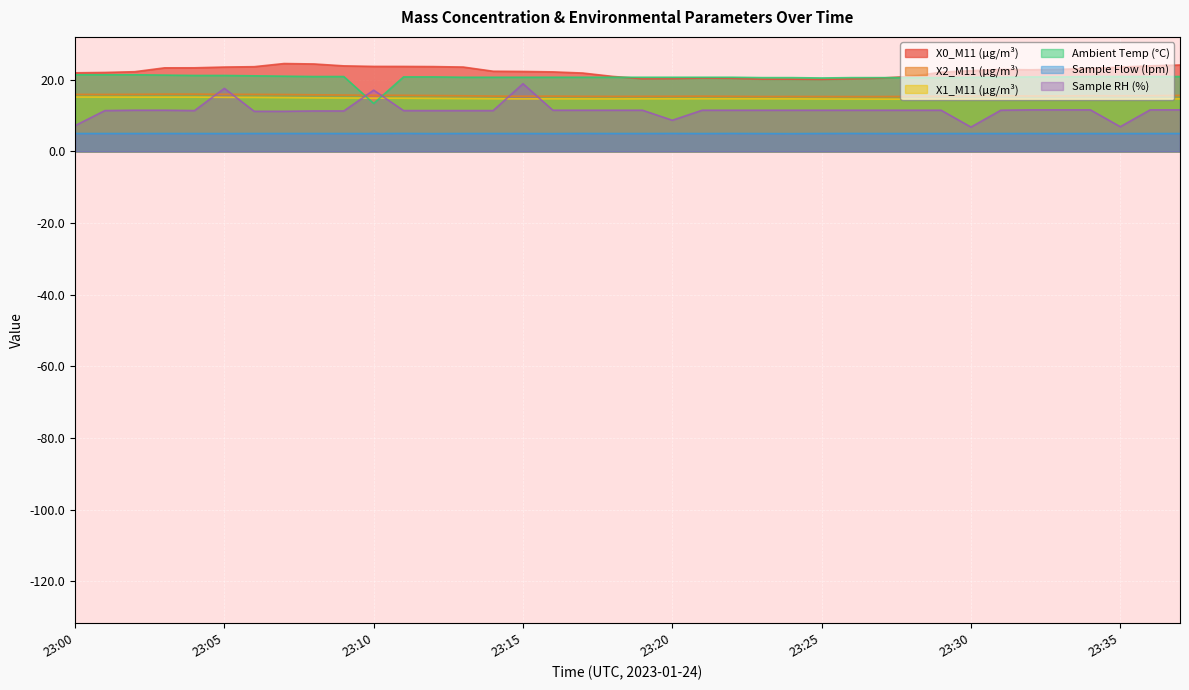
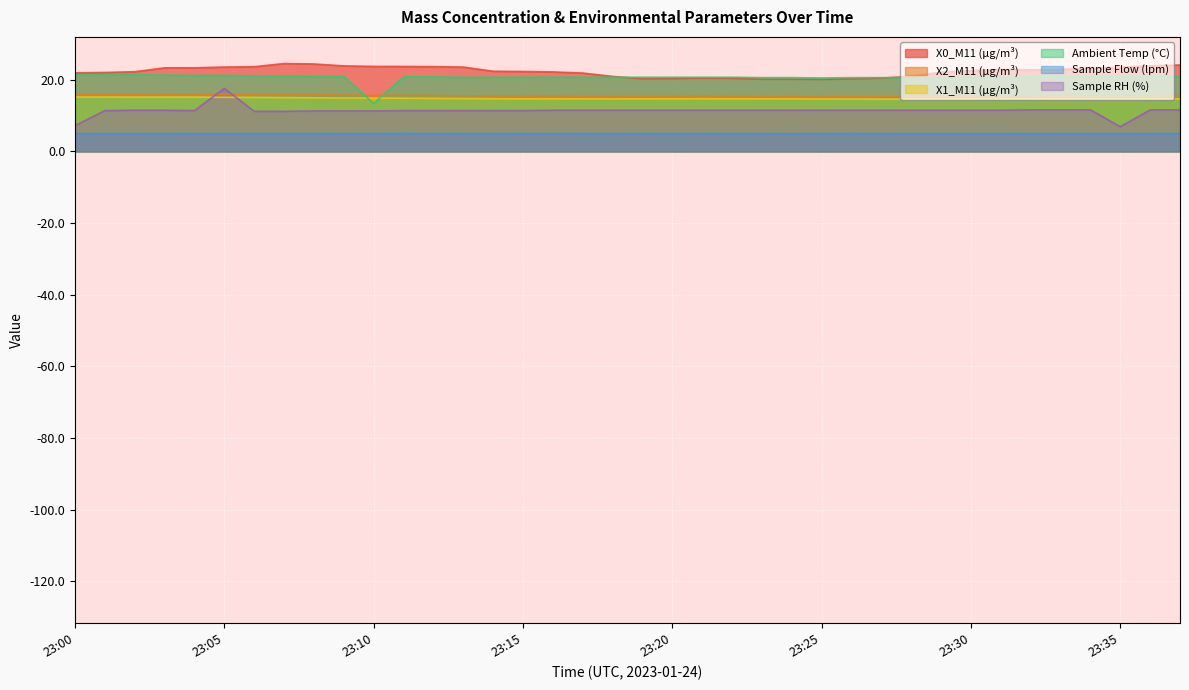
Sample RH (%), 23:10: 17 -> 11
Sample RH (%), 23:15: 19 -> 11
Sample RH (%), 23:20: 9 -> 12
Sample RH (%), 23:30: 7 -> 12
